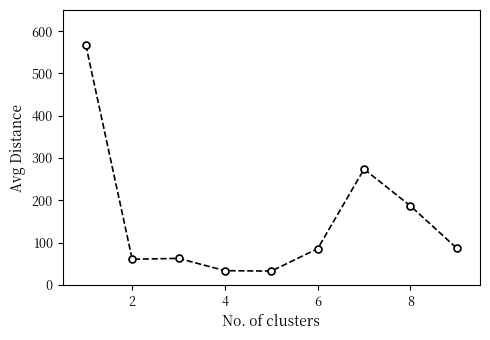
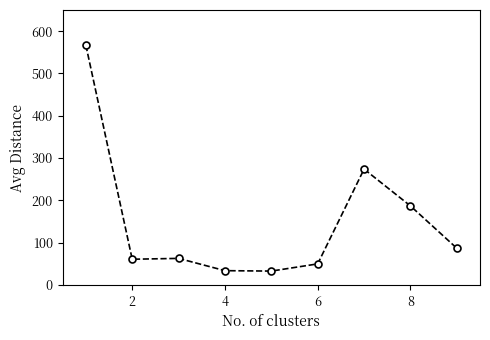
6: 90 -> 50
